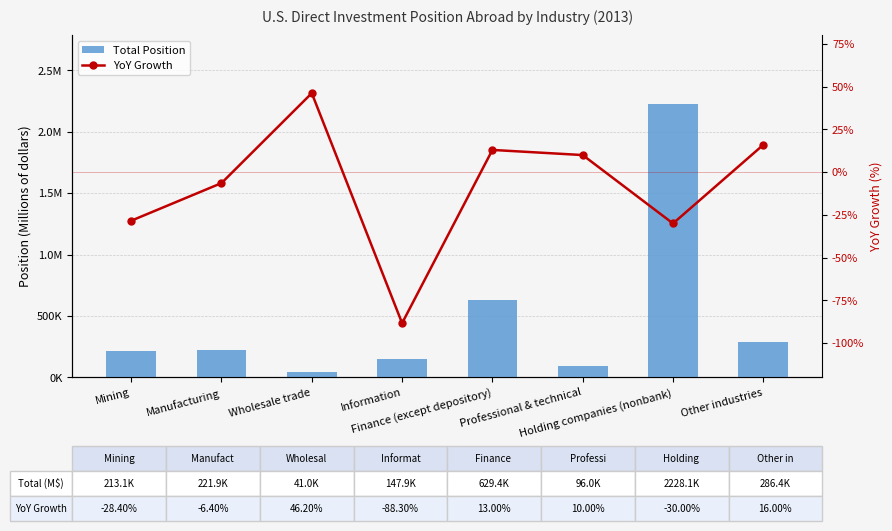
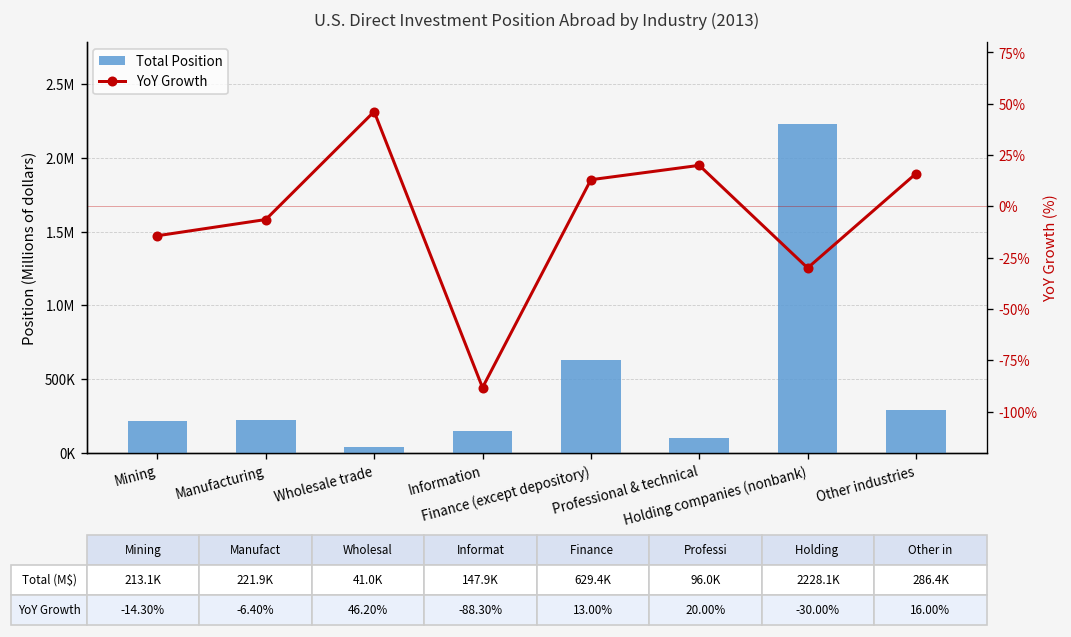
YoY Growth, Mining: -28.40% -> -14.30%
YoY Growth, Professional & technical: 10.00% -> 20.00%
